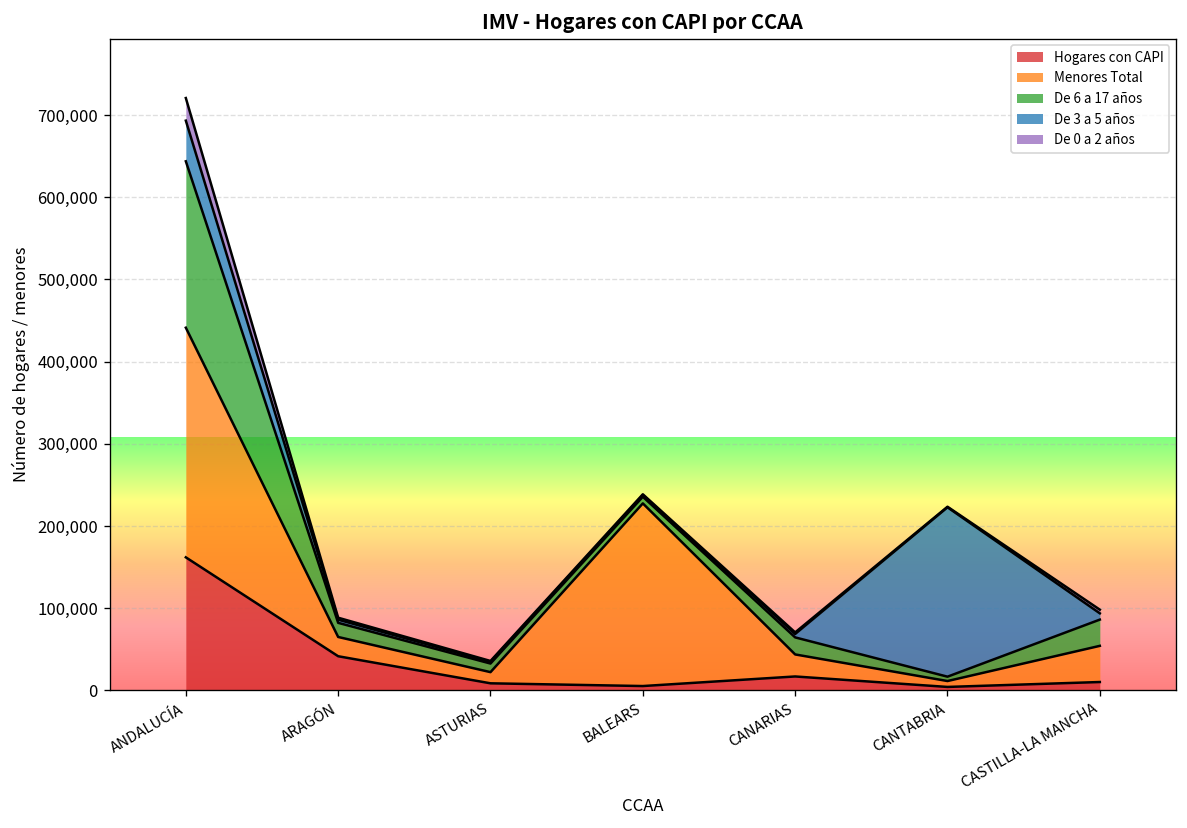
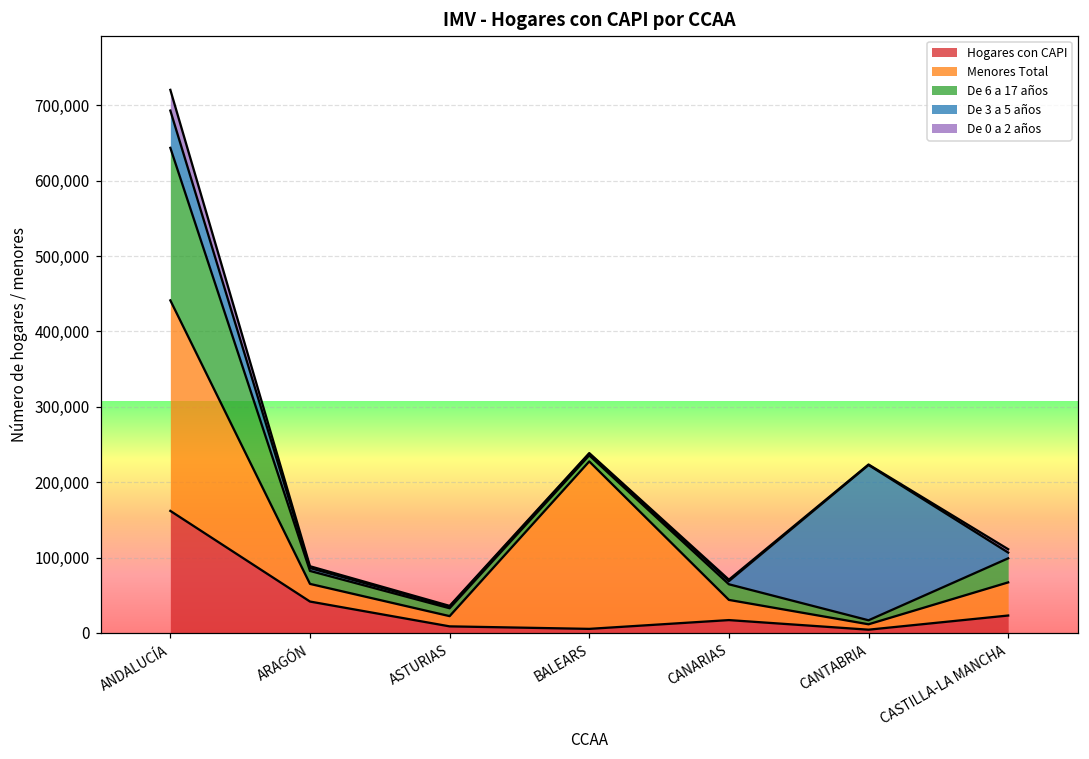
Hogares con CAPI, CASTILLA-LA MANCHA: 10,000 -> 20,000
